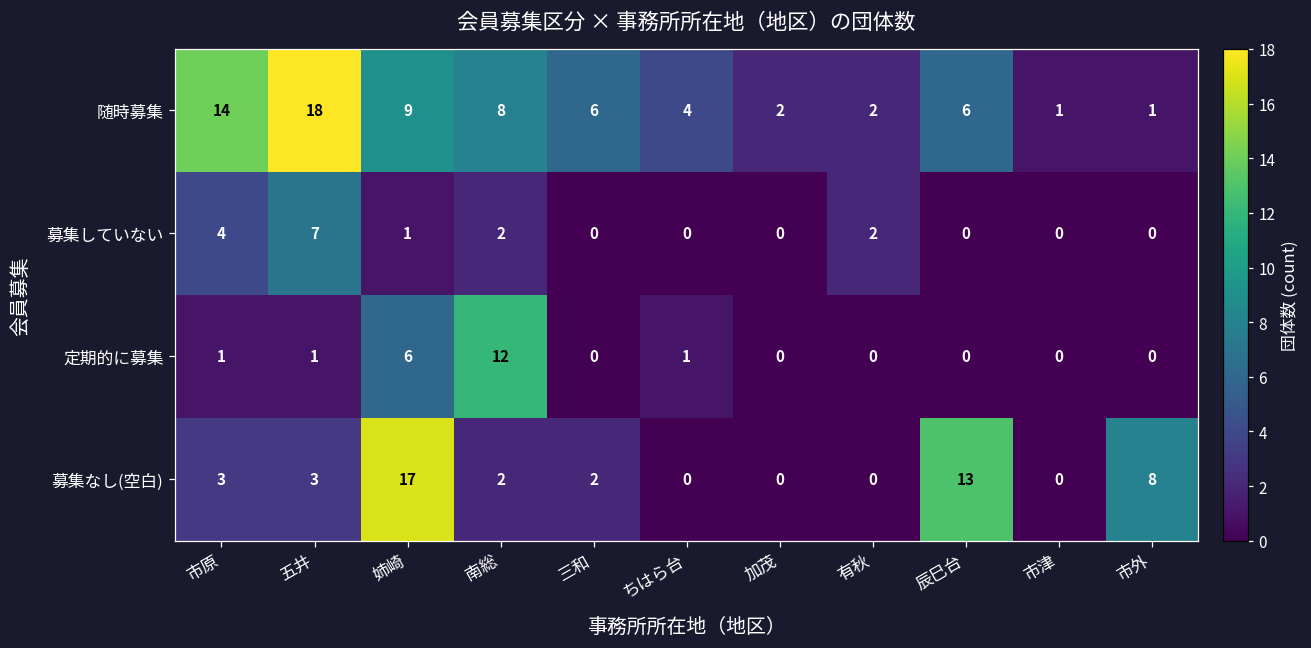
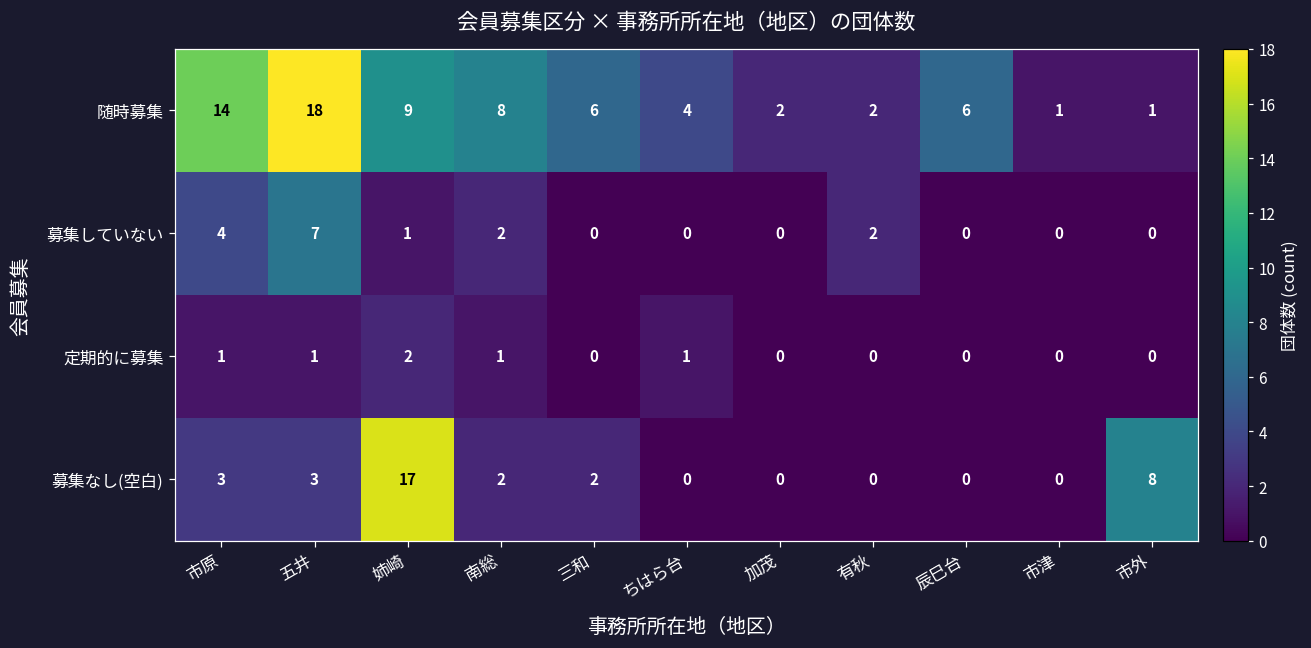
定期的に募集, 姉崎: 6 -> 2
定期的に募集, 南総: 12 -> 1
募集なし(空白), 辰巳台: 13 -> 0
